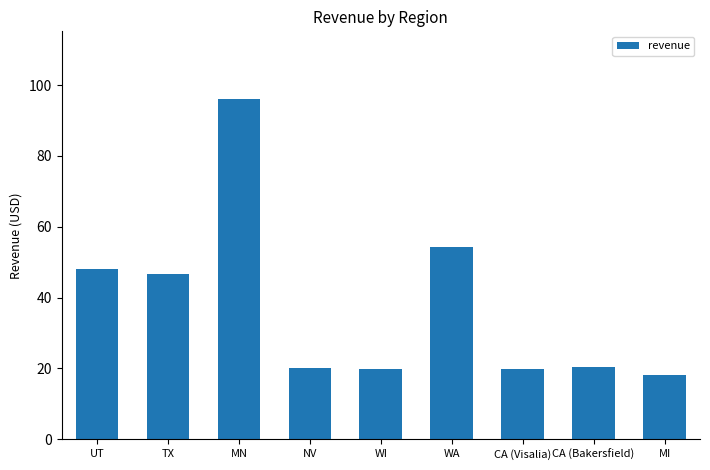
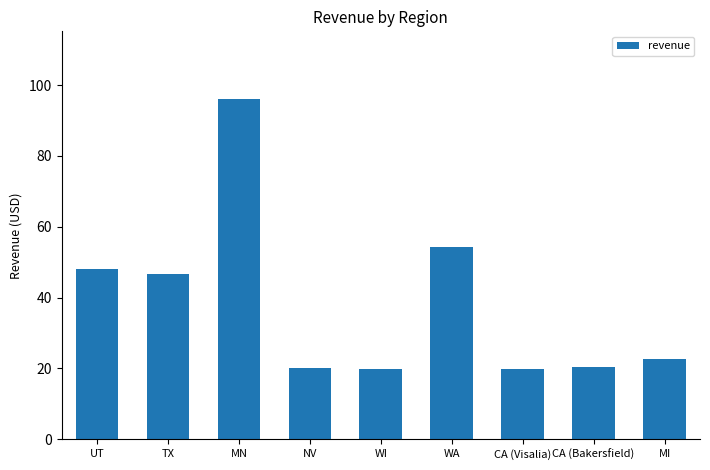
MI: 18 -> 23
